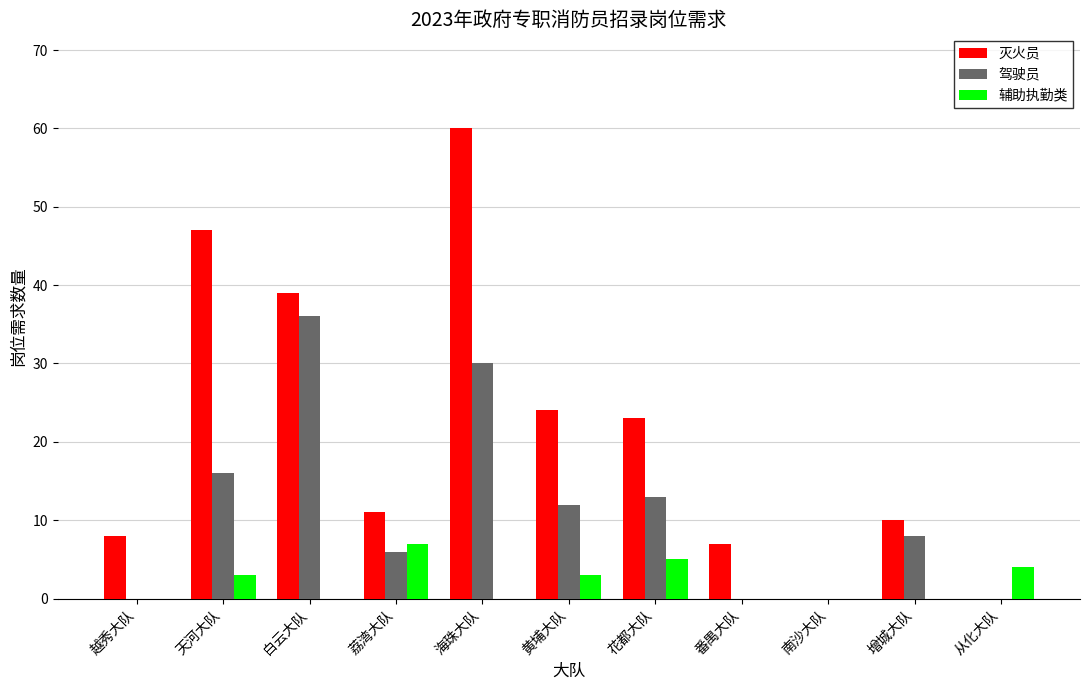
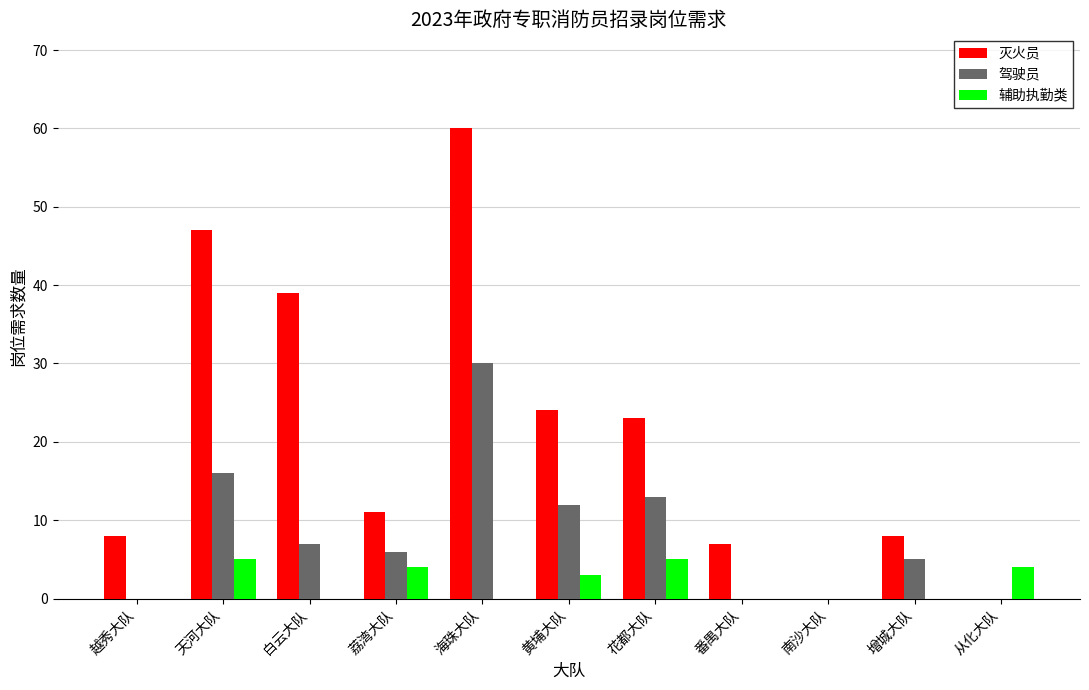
辅助执勤类, 天河大队: 3 -> 5
驾驶员, 白云大队: 36 -> 7
辅助执勤类, 荔湾大队: 7 -> 4
灭火员, 增城大队: 10 -> 8
驾驶员, 增城大队: 8 -> 5
